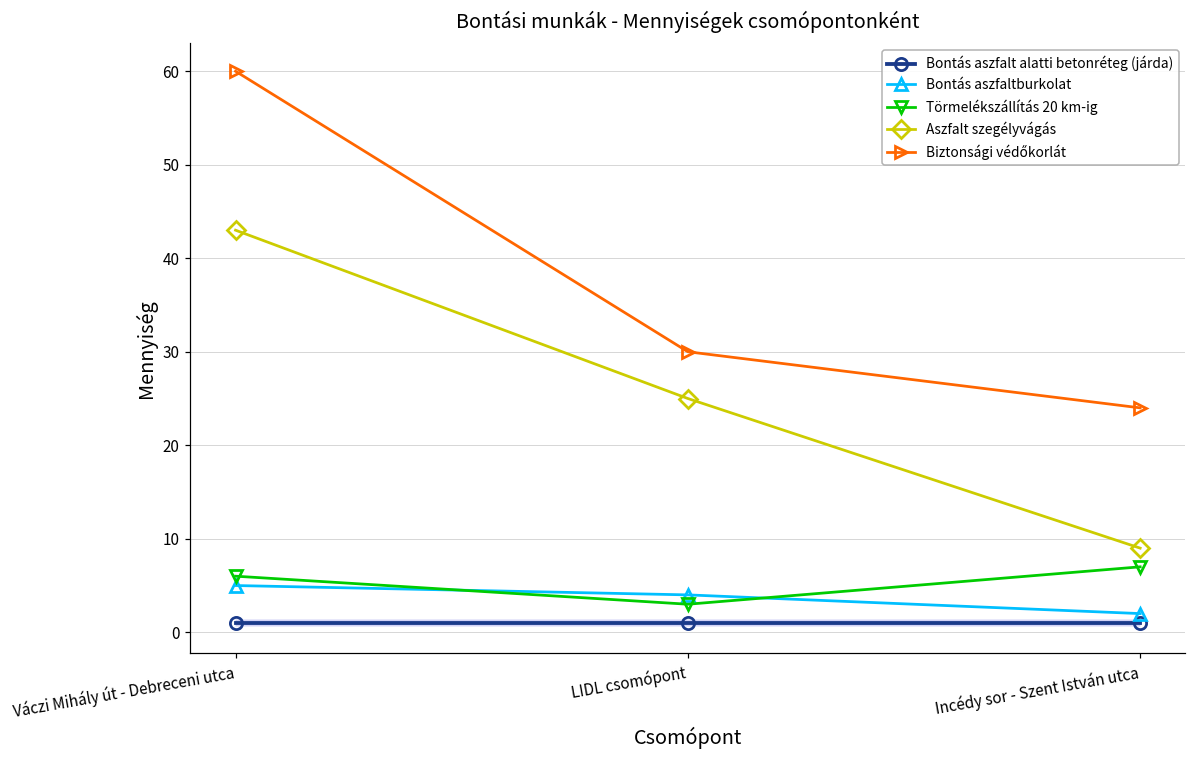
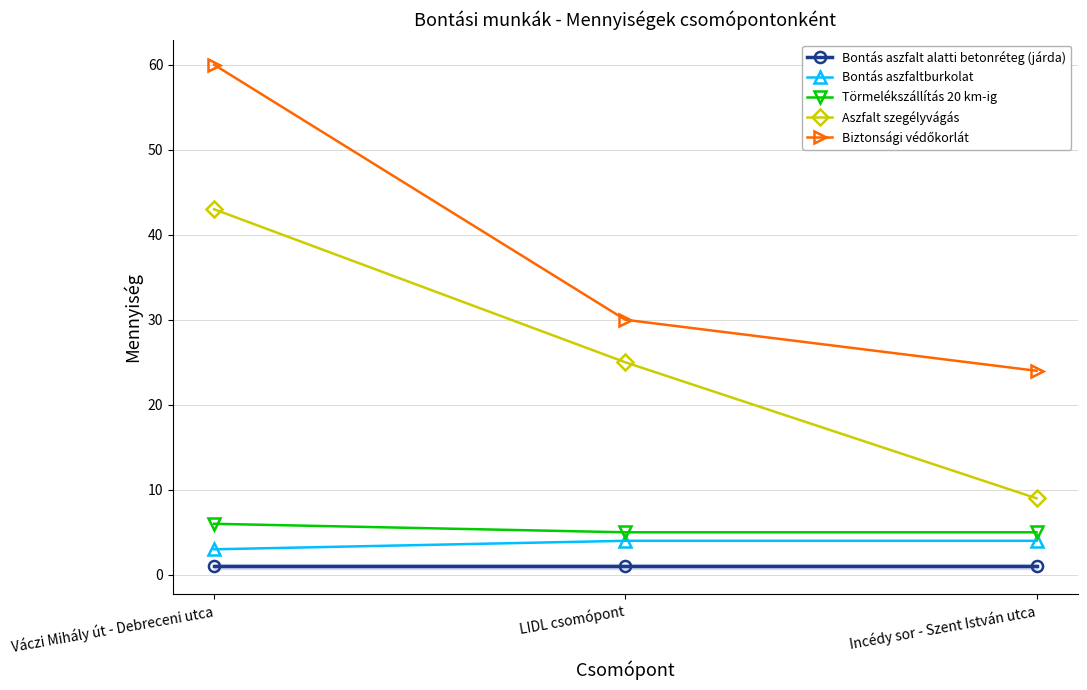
Bontás aszfaltburkolat, Váczi Mihály út - Debreceni utca: 5 -> 3
Törmelékszállítás 20 km-ig, LIDL csomópont: 3 -> 5
Bontás aszfaltburkolat, Incédy sor - Szent István utca: 2 -> 4
Törmelékszállítás 20 km-ig, Incédy sor - Szent István utca: 7 -> 5
